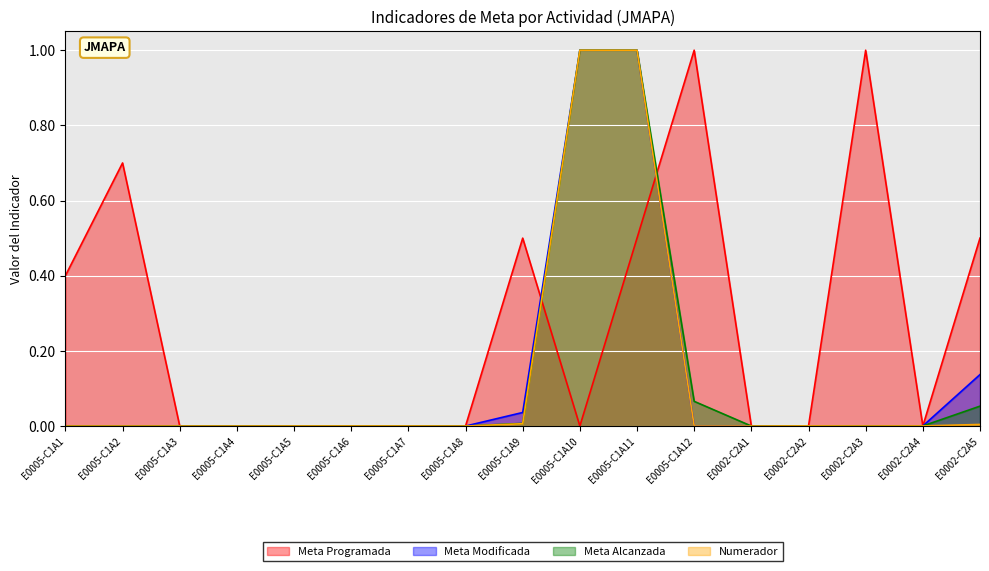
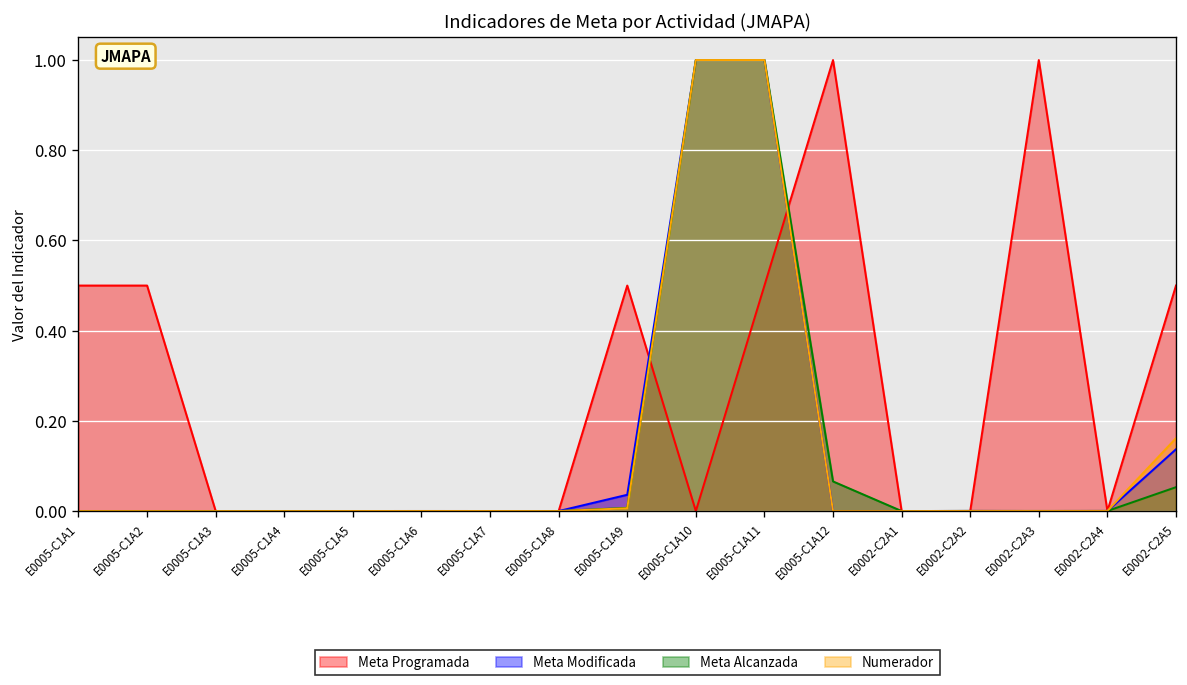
Meta Programada, E0005-C1A1: 0.4 -> 0.5
Meta Programada, E0005-C1A2: 0.7 -> 0.5
Numerador, E0002-C2A5: 0.00 -> 0.16
